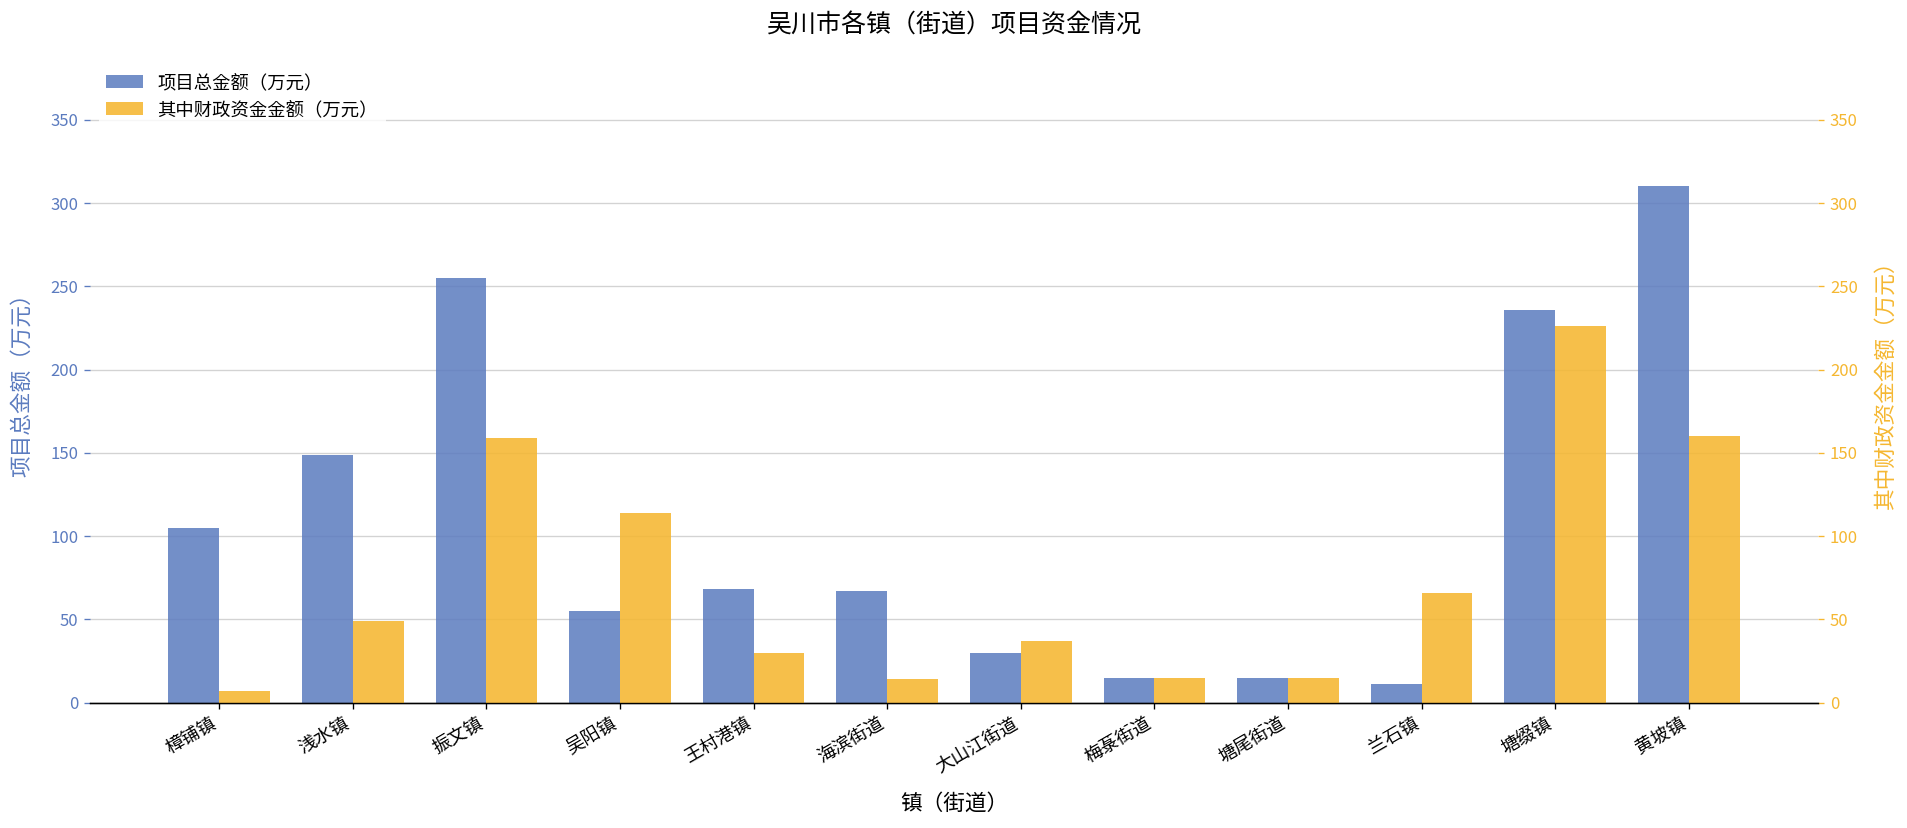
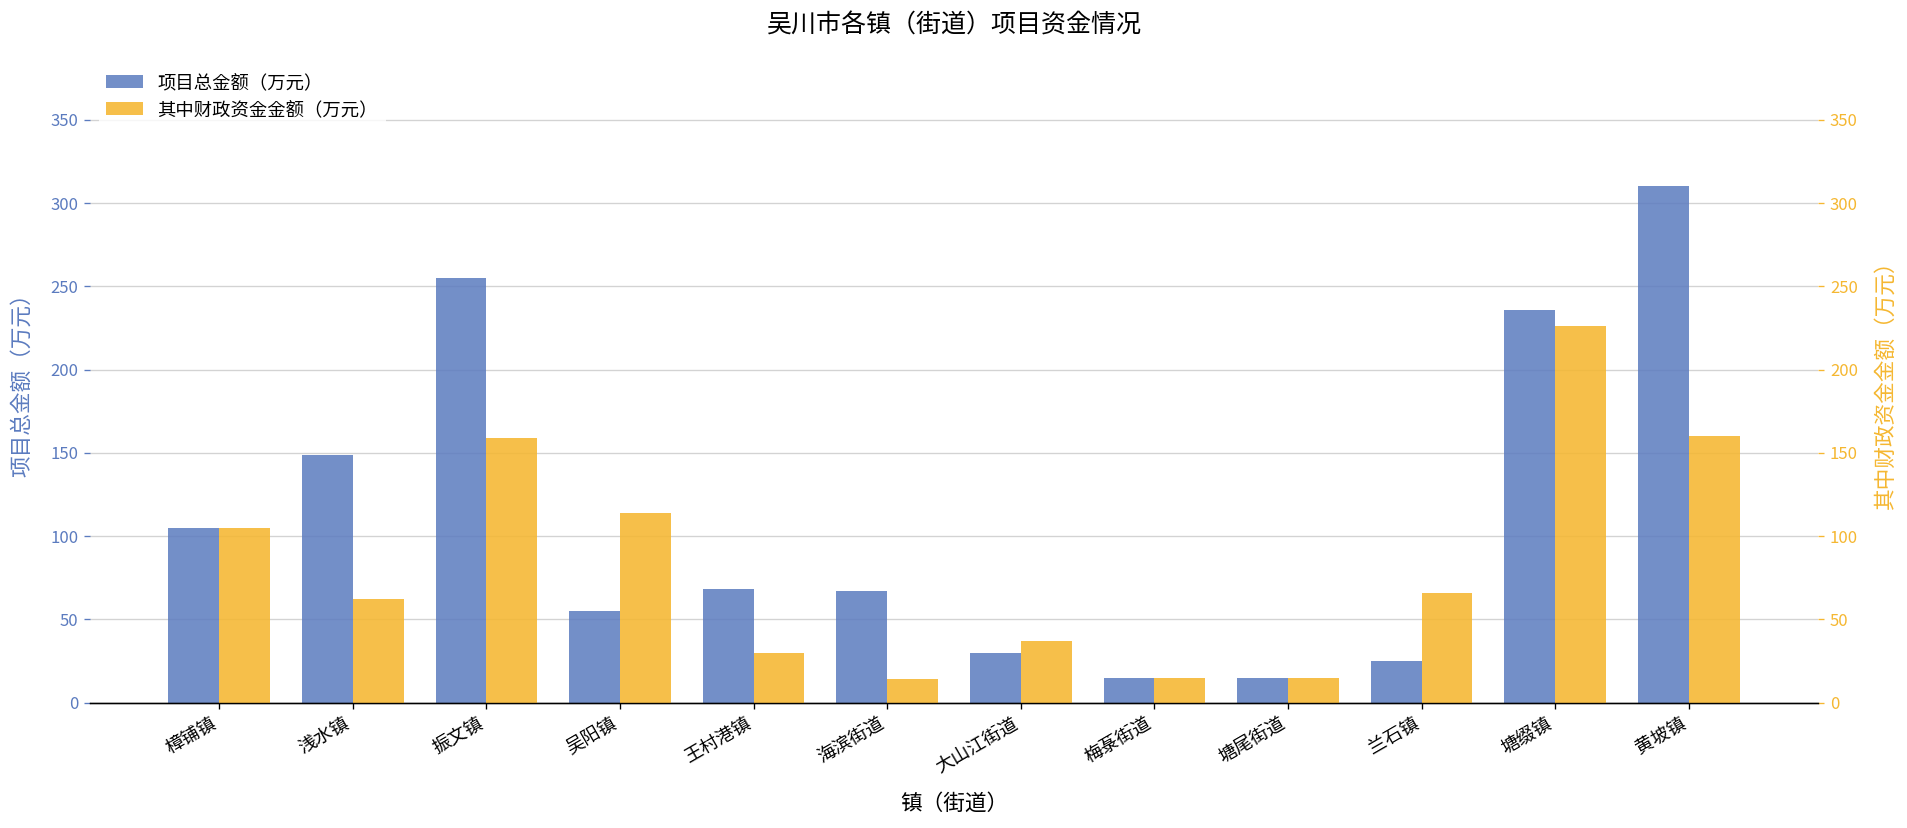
项目总金额（万元）, 兰石镇: 11 -> 25
其中财政资金金额（万元）, 樟铺镇: 7 -> 105
其中财政资金金额（万元）, 浅水镇: 49 -> 62
